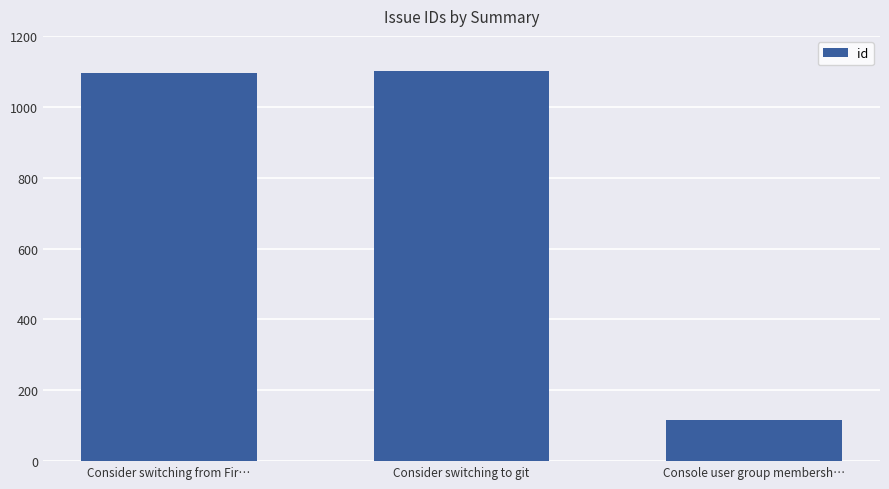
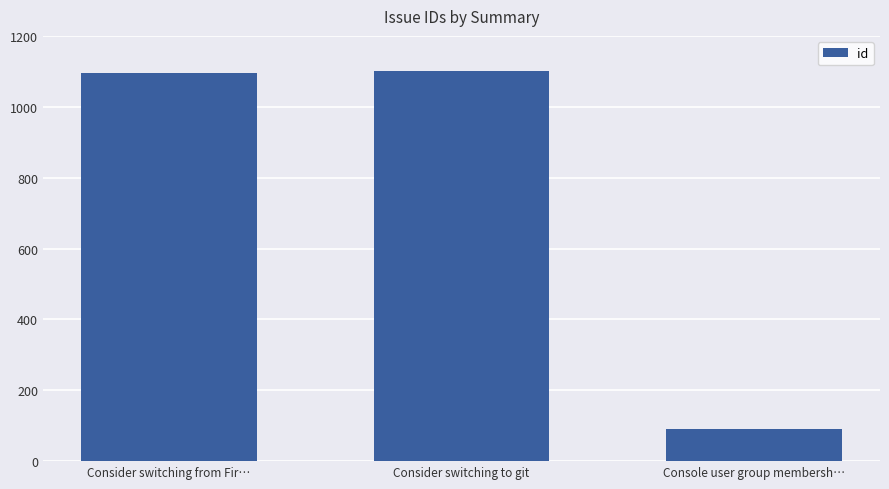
Console user group membersh…: 120 -> 90
